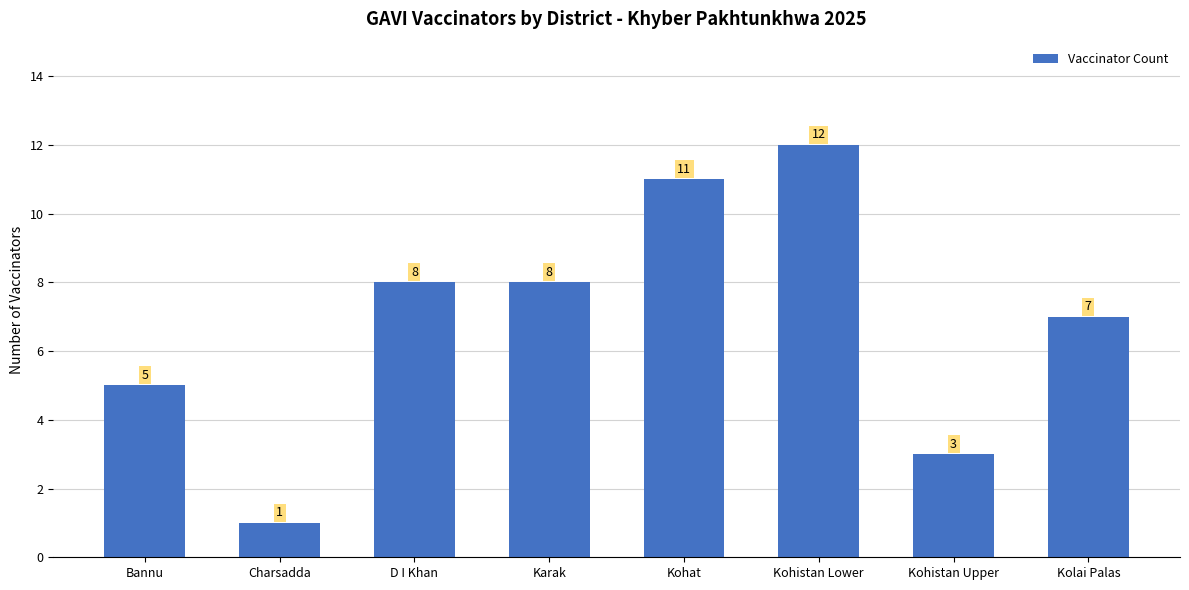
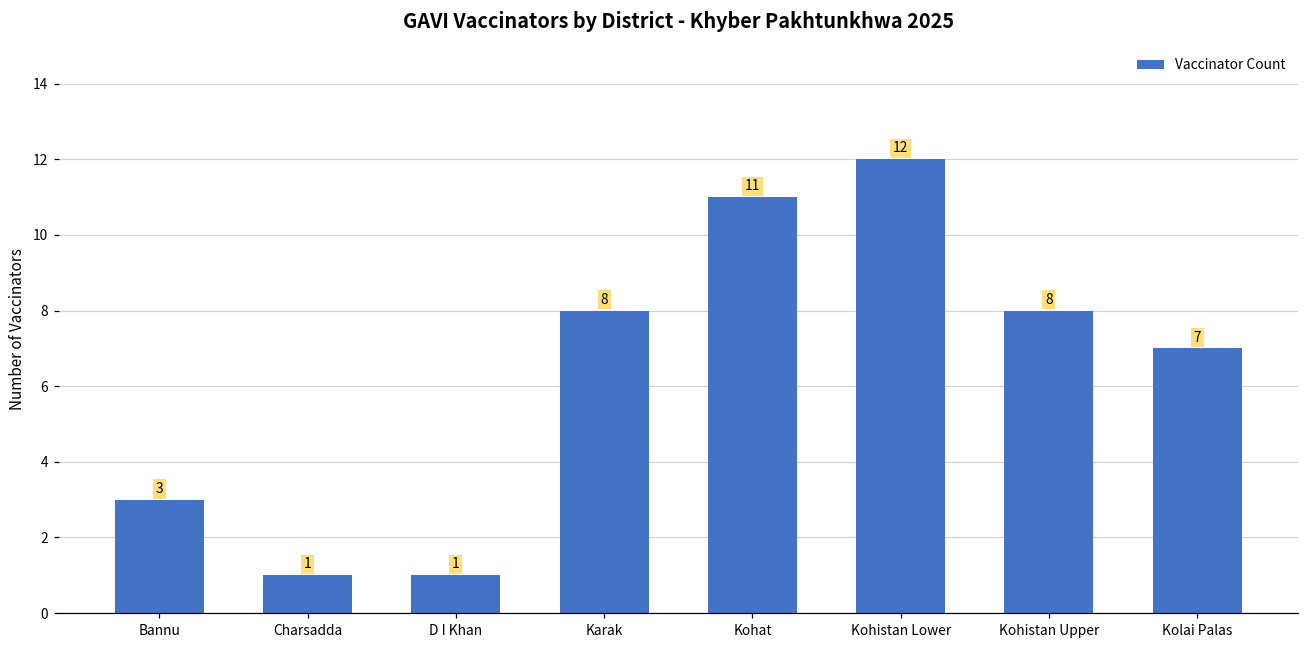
Bannu: 5 -> 3
D I Khan: 8 -> 1
Kohistan Upper: 3 -> 8
